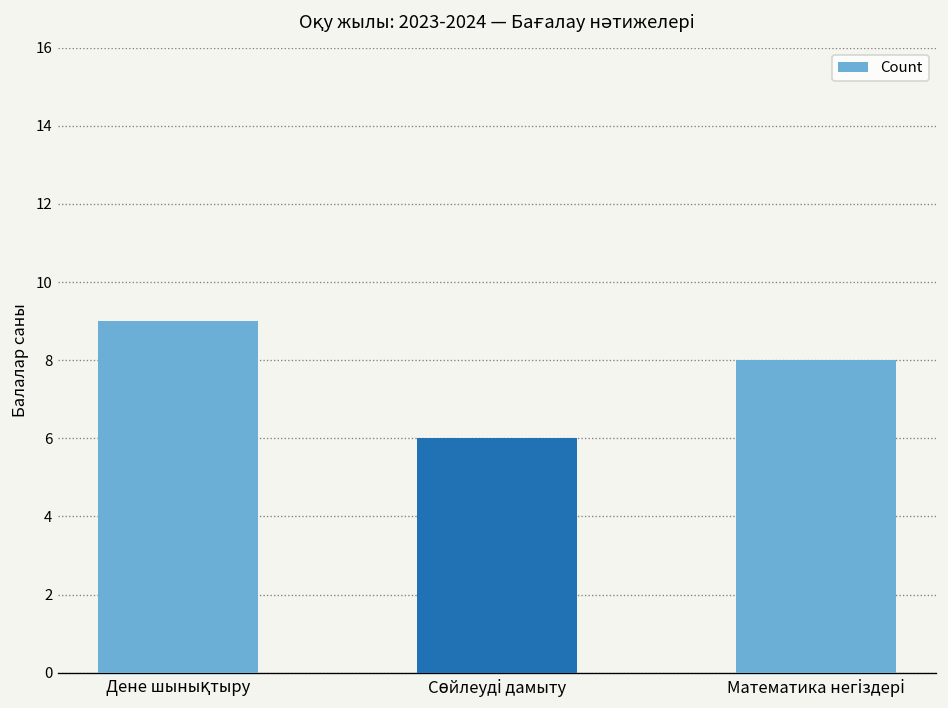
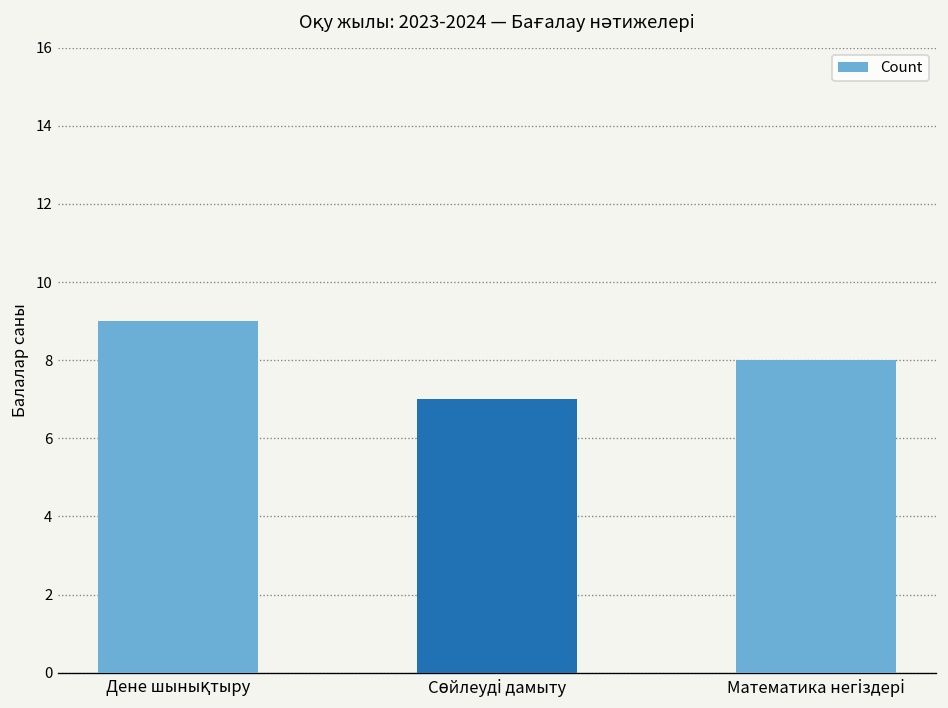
Сөйлеуді дамыту: 6 -> 7
